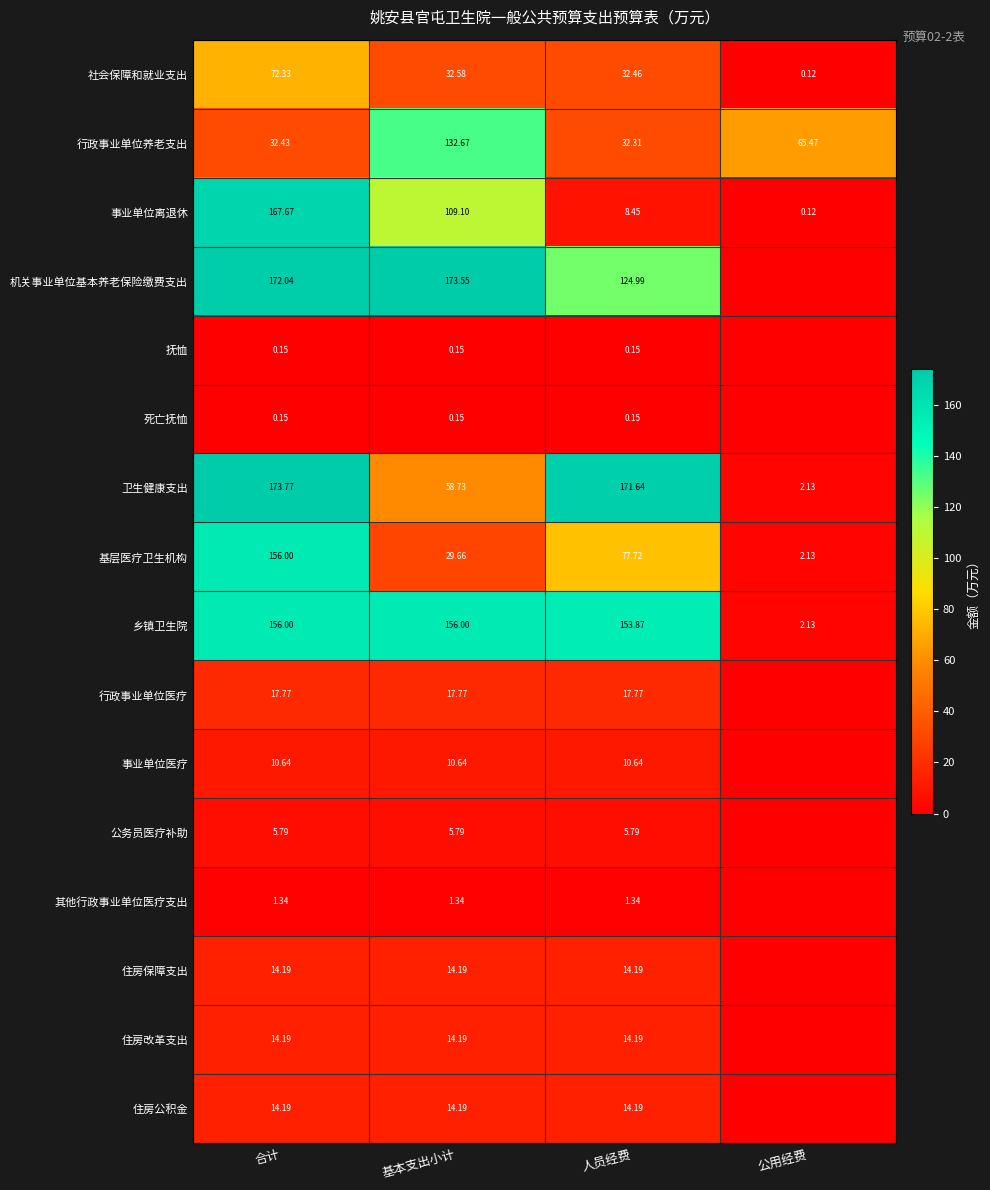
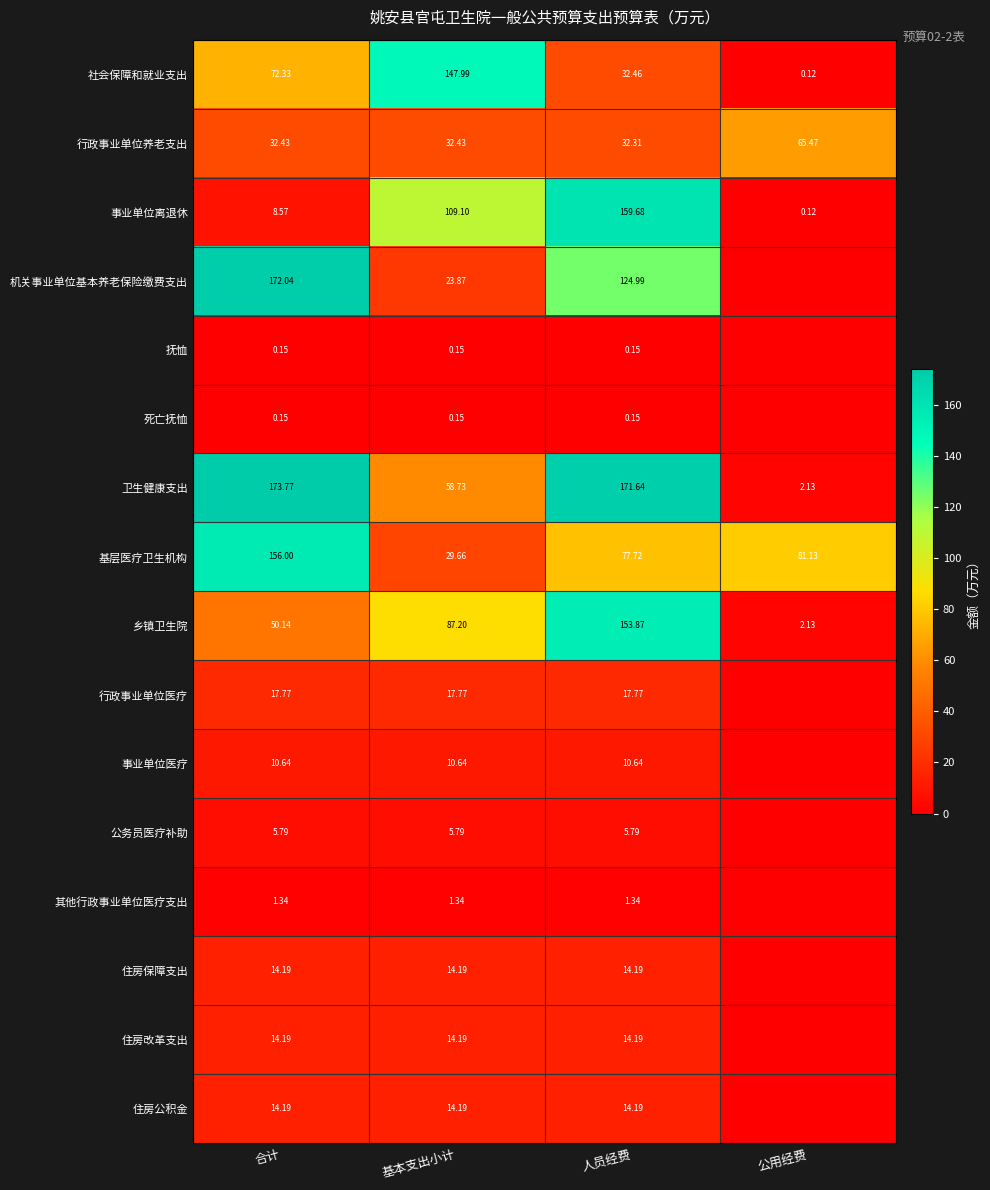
社会保障和就业支出, 基本支出小计: 32.58 -> 147.99
行政事业单位养老支出, 基本支出小计: 132.67 -> 32.43
事业单位离退休, 合计: 167.67 -> 8.57
事业单位离退休, 人员经费: 8.45 -> 159.68
机关事业单位基本养老保险缴费支出, 基本支出小计: 173.55 -> 23.87
基层医疗卫生机构, 公用经费: 2.13 -> 81.13
乡镇卫生院, 合计: 156.00 -> 50.14
乡镇卫生院, 基本支出小计: 156.00 -> 87.20
